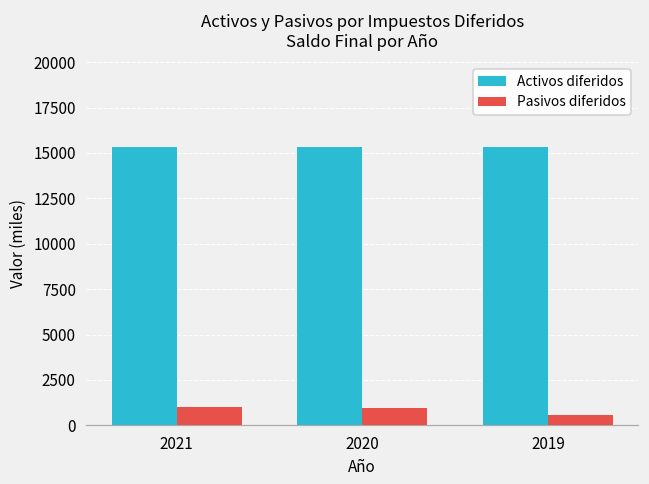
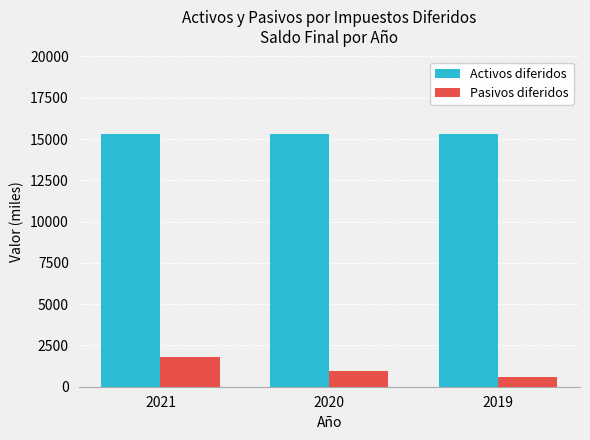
Pasivos diferidos, 2021: 1000 -> 1800
